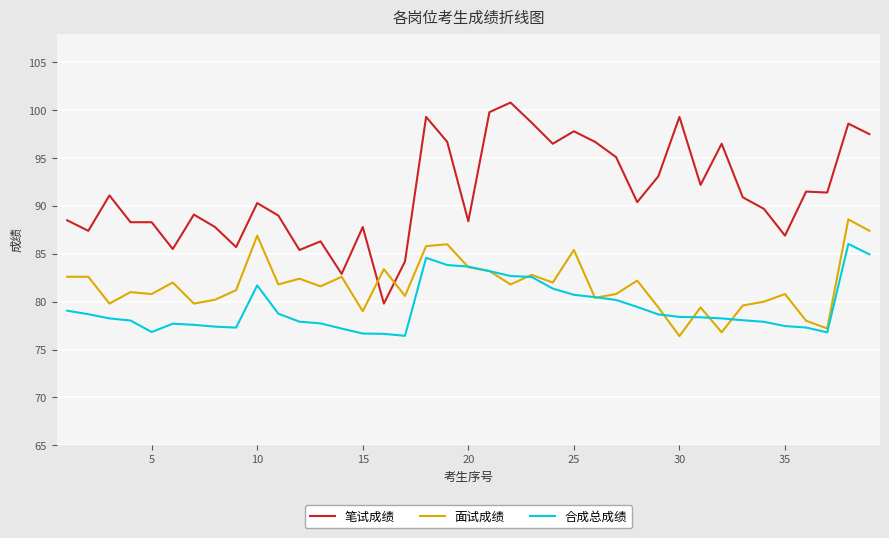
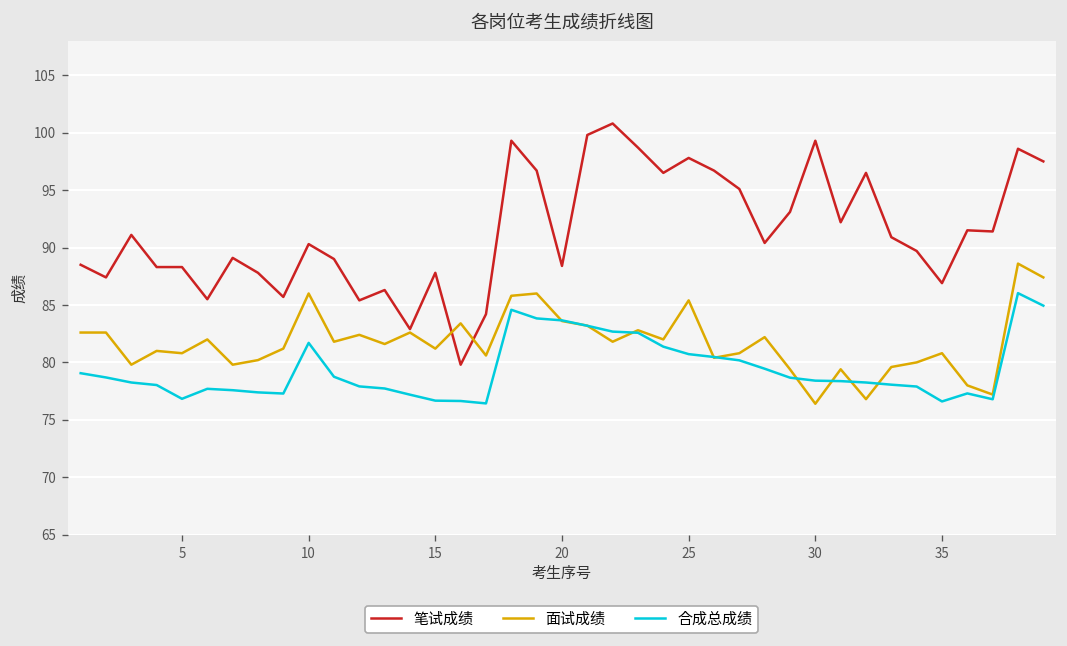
面试成绩, 10: 87 -> 86
面试成绩, 15: 79 -> 81
合成总成绩, 35: 77.5 -> 76.6
